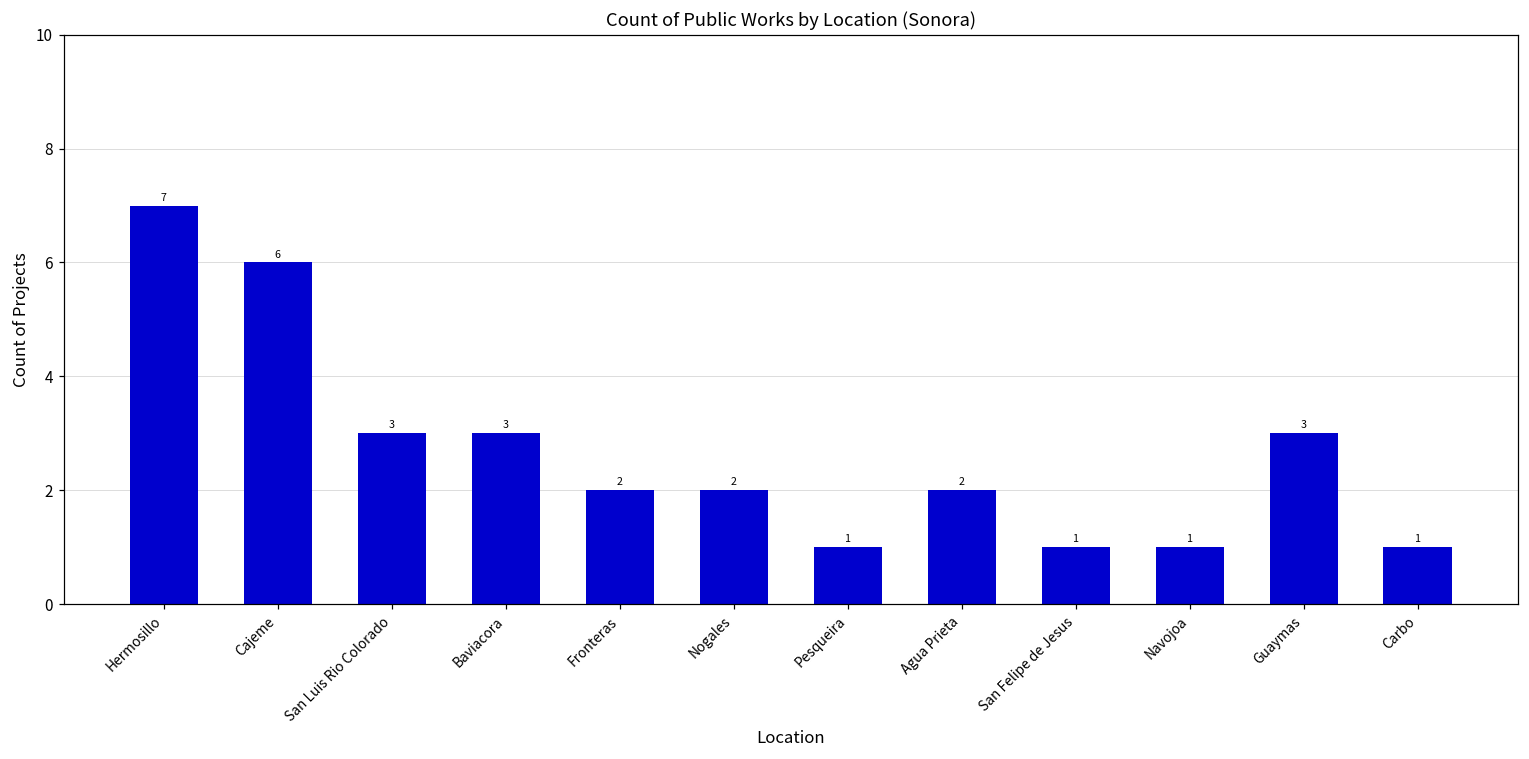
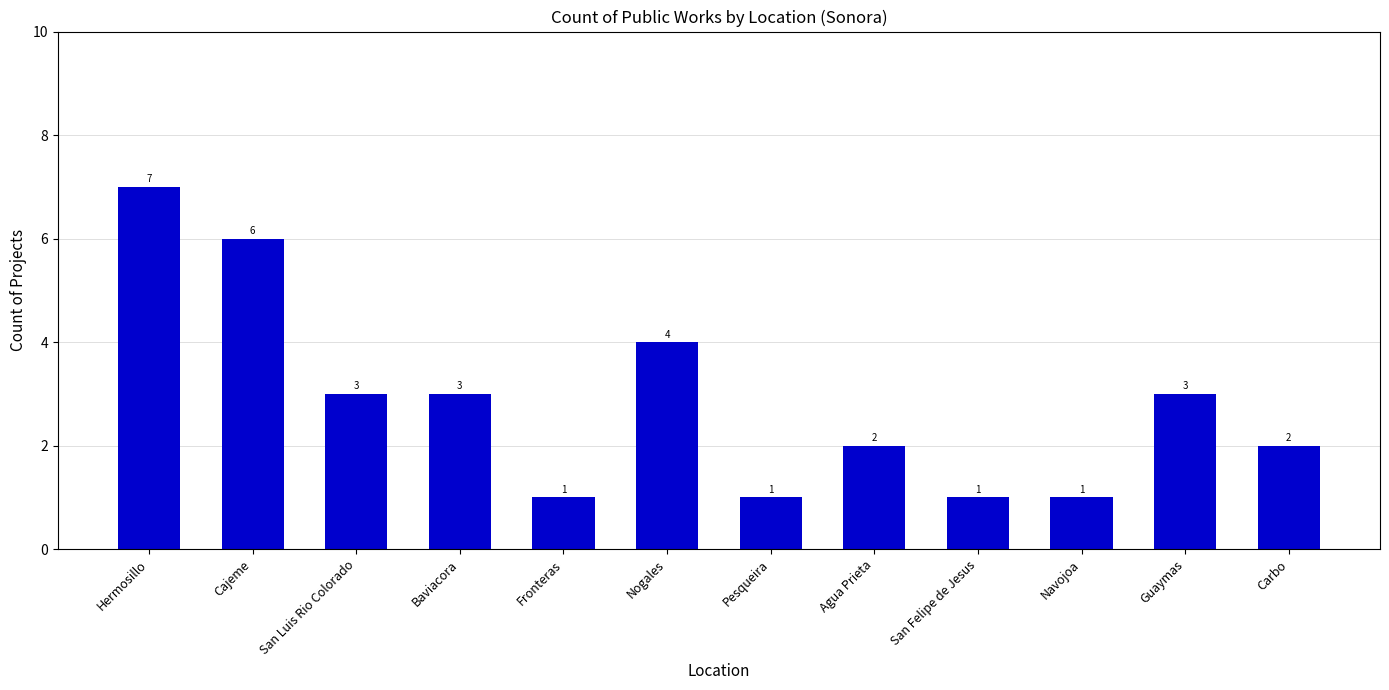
Fronteras: 2 -> 1
Nogales: 2 -> 4
Carbo: 1 -> 2
